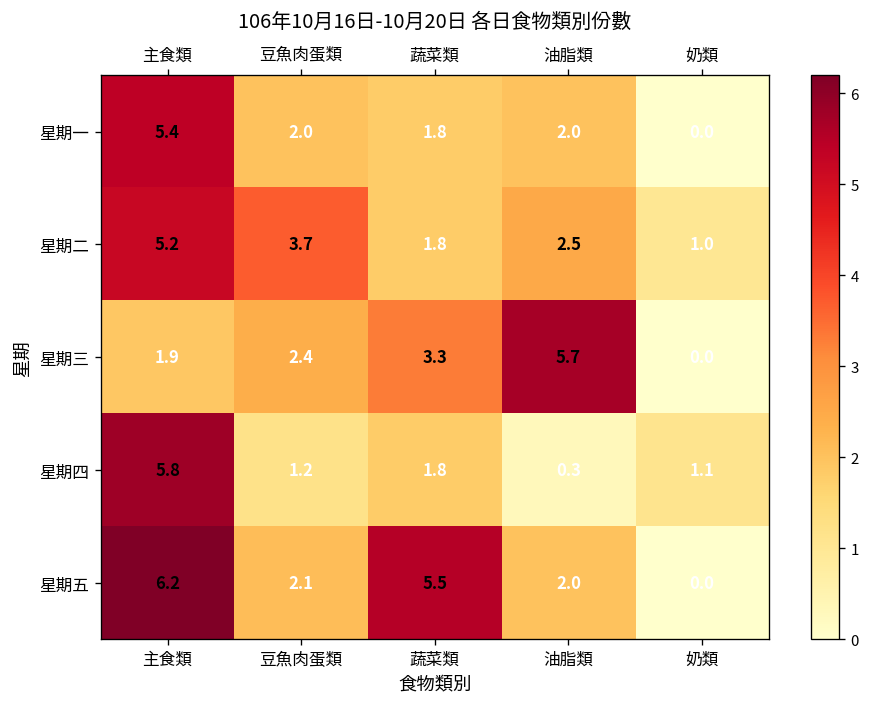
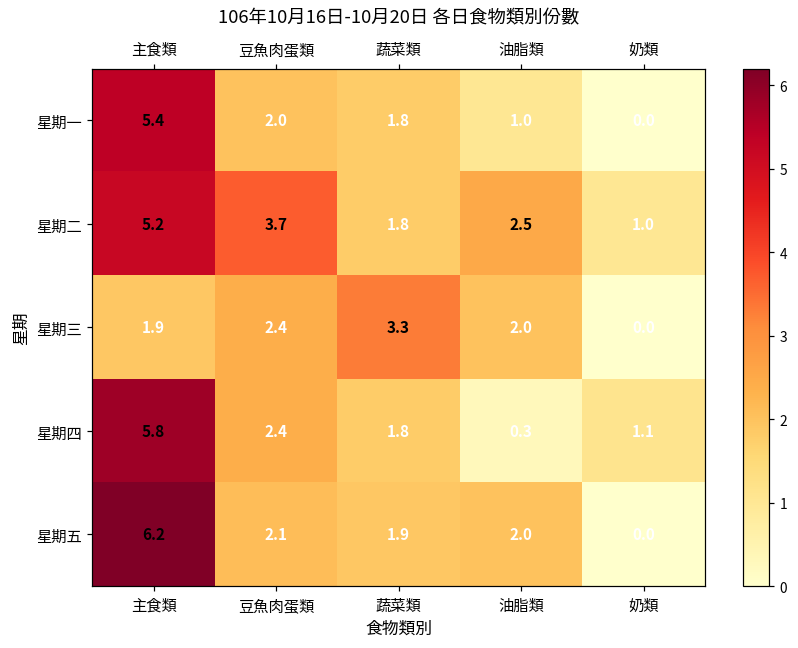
星期一, 油脂類: 2.0 -> 1.0
星期三, 油脂類: 5.7 -> 2.0
星期四, 豆魚肉蛋類: 1.2 -> 2.4
星期五, 蔬菜類: 5.5 -> 1.9
